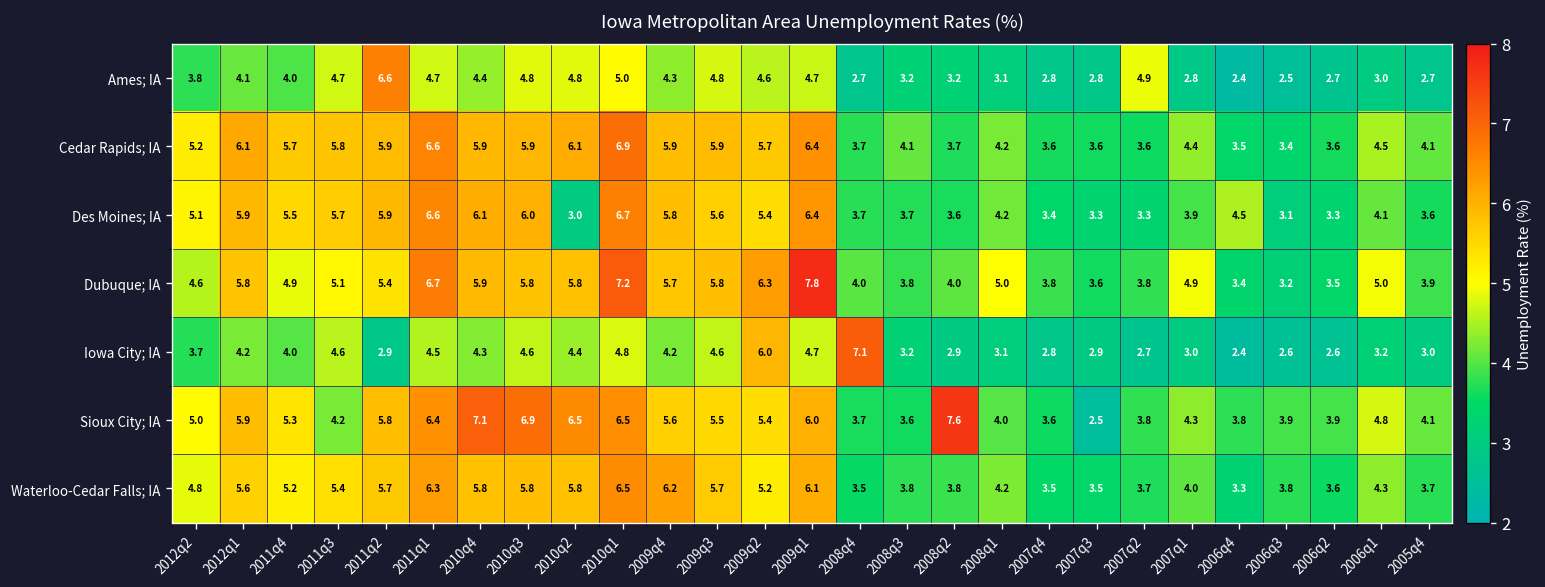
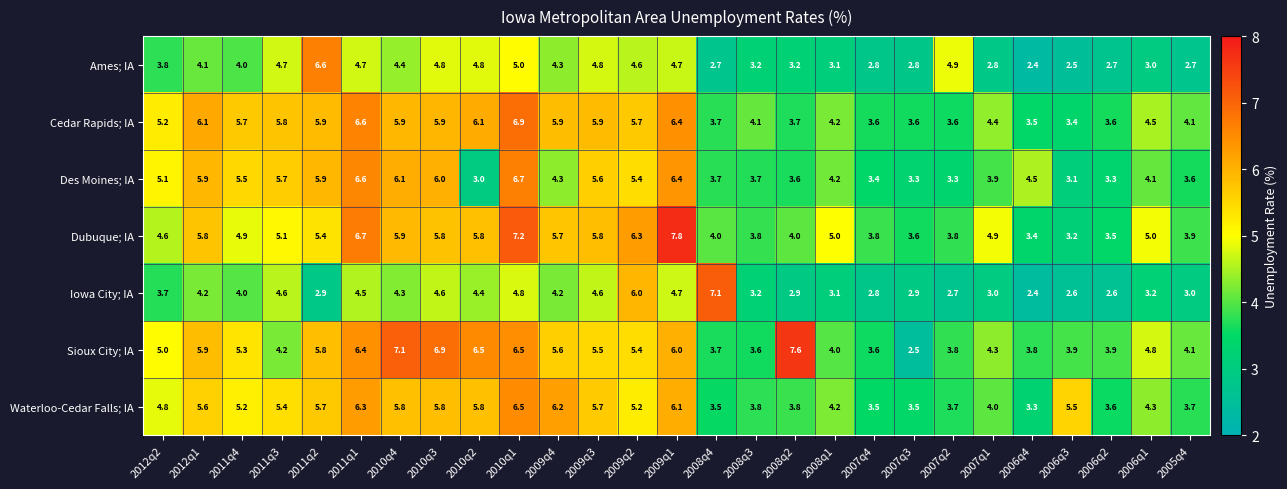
Des Moines; IA, 2009q4: 5.8 -> 4.3
Waterloo-Cedar Falls; IA, 2006q3: 3.8 -> 5.5
